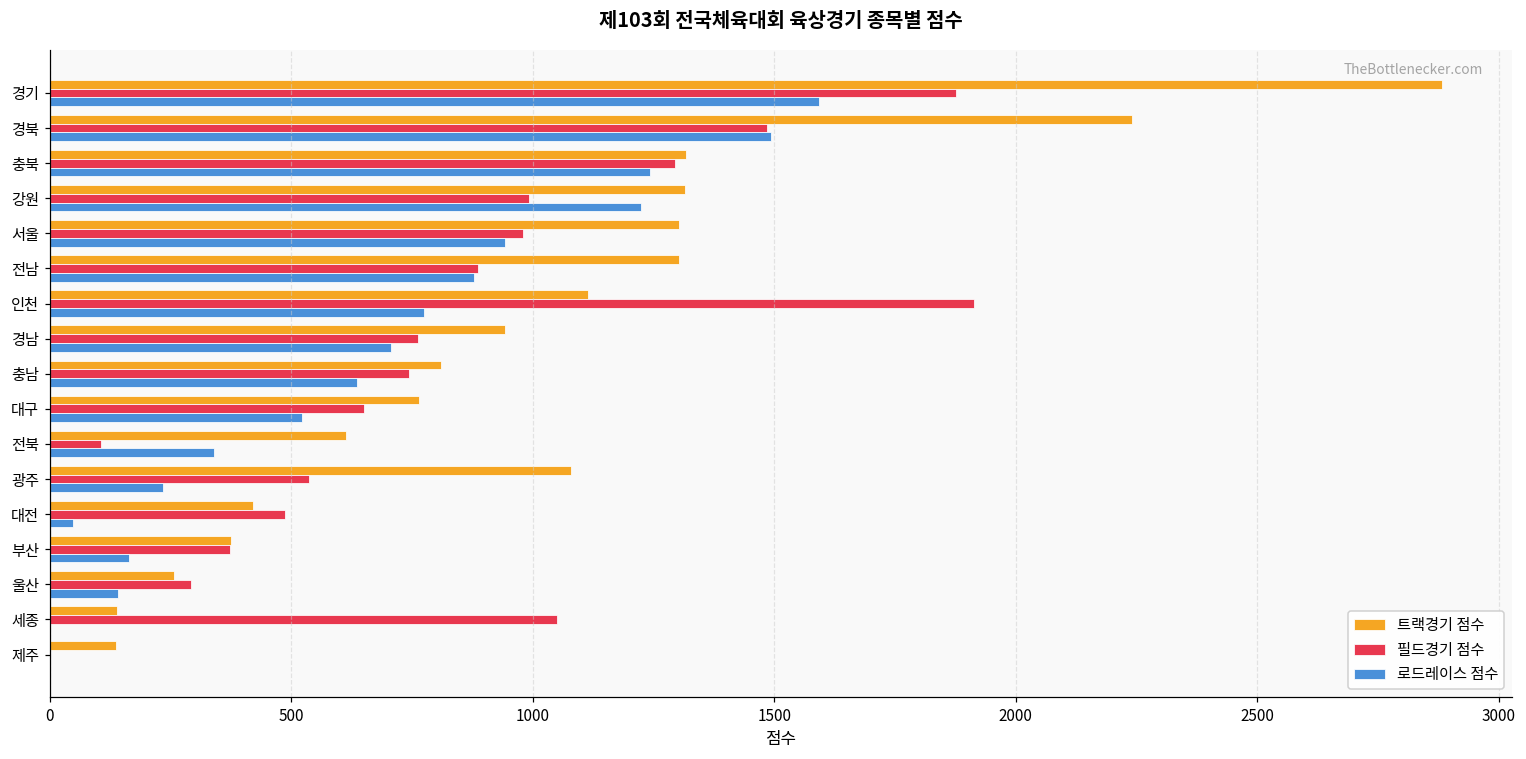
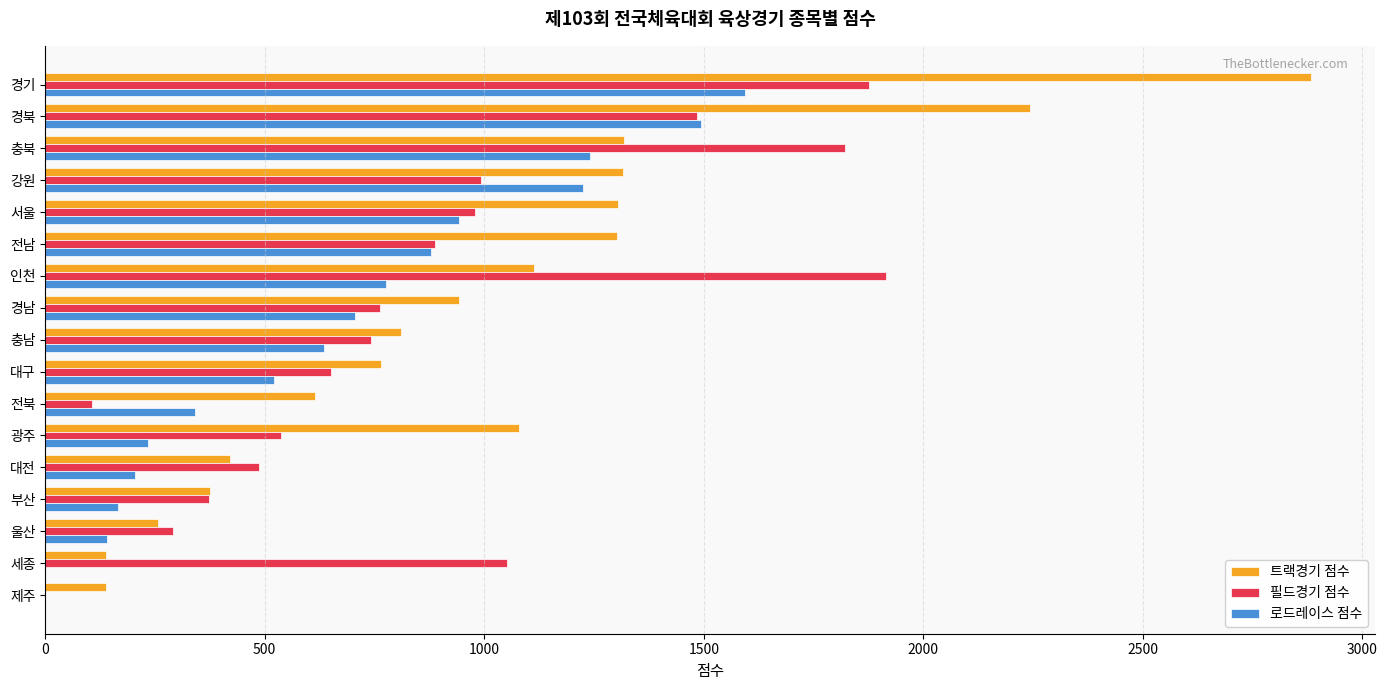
필드경기 점수, 충북: 1300 -> 1820
로드레이스 점수, 대전: 50 -> 210
